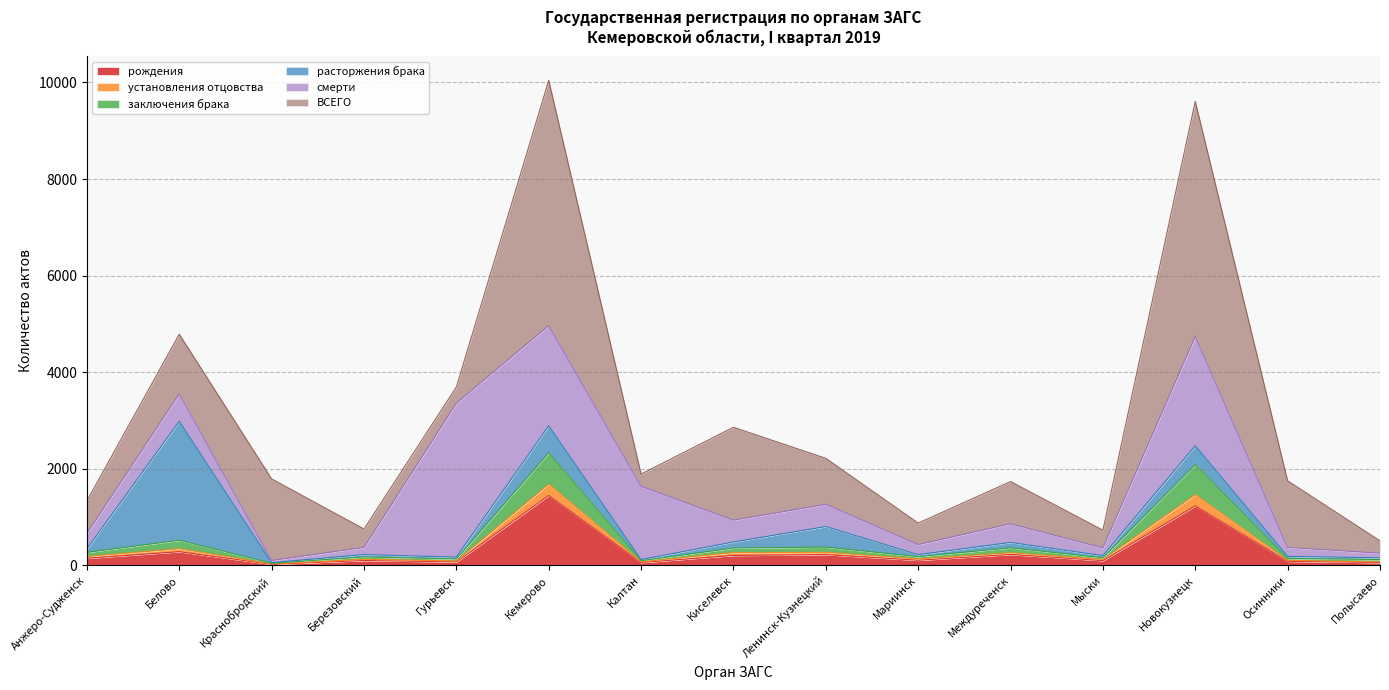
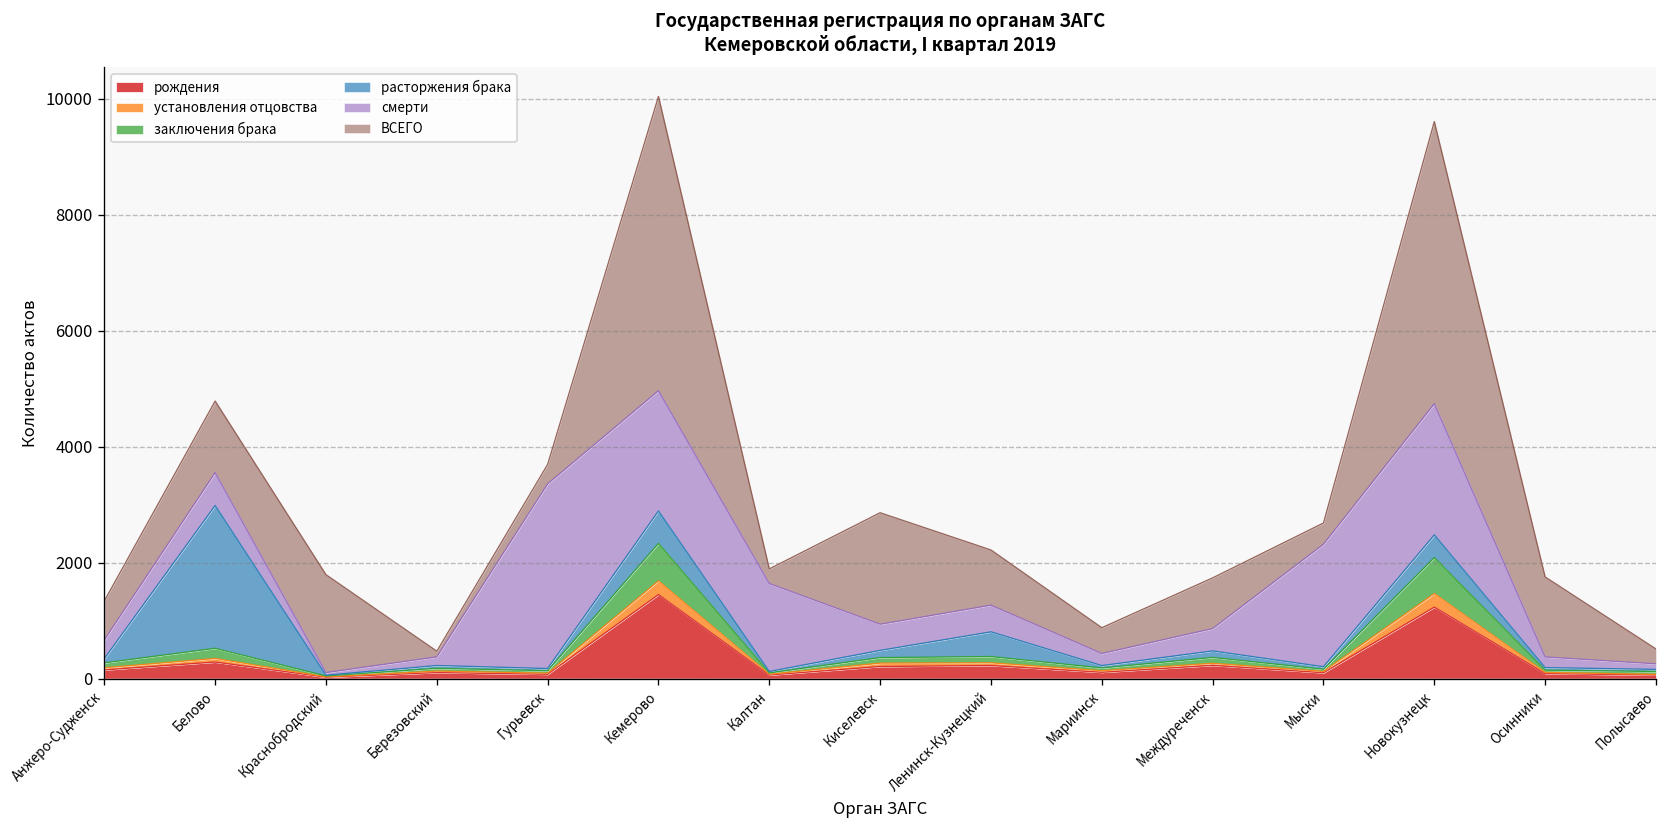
ВСЕГО, Березовский: 400 -> 100
смерти, Мыски: 200 -> 2100
